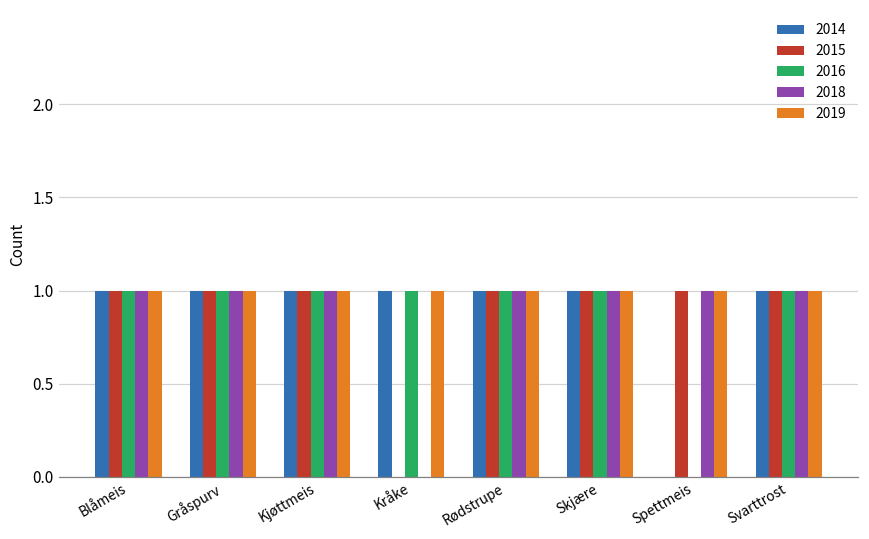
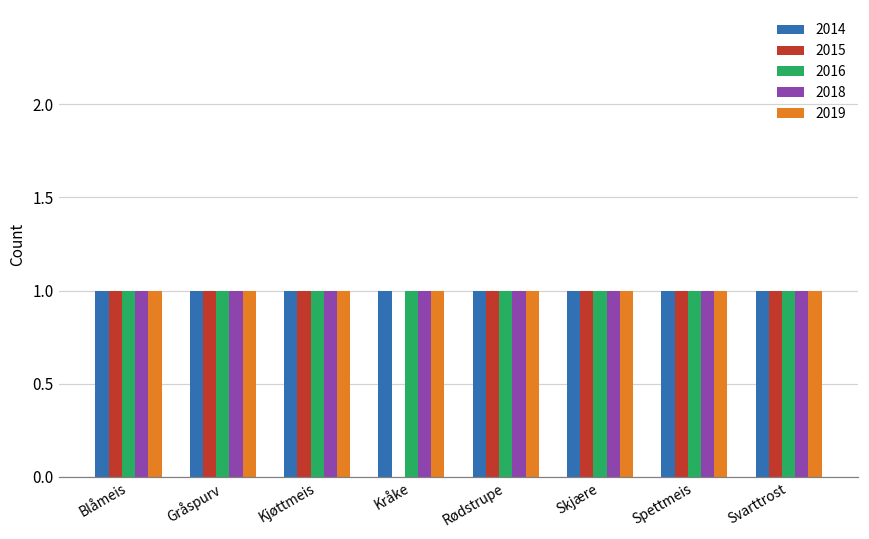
2018, Kråke: 0 -> 1
2014, Spettmeis: 0 -> 1
2016, Spettmeis: 0 -> 1
